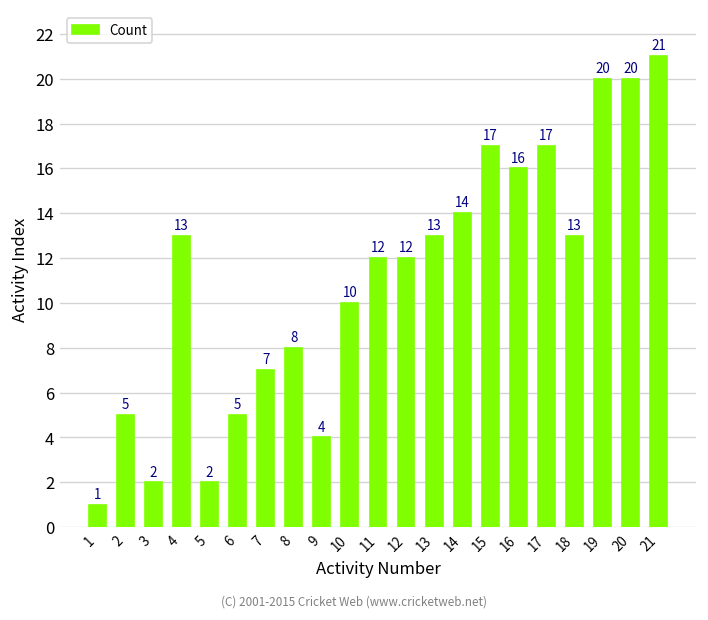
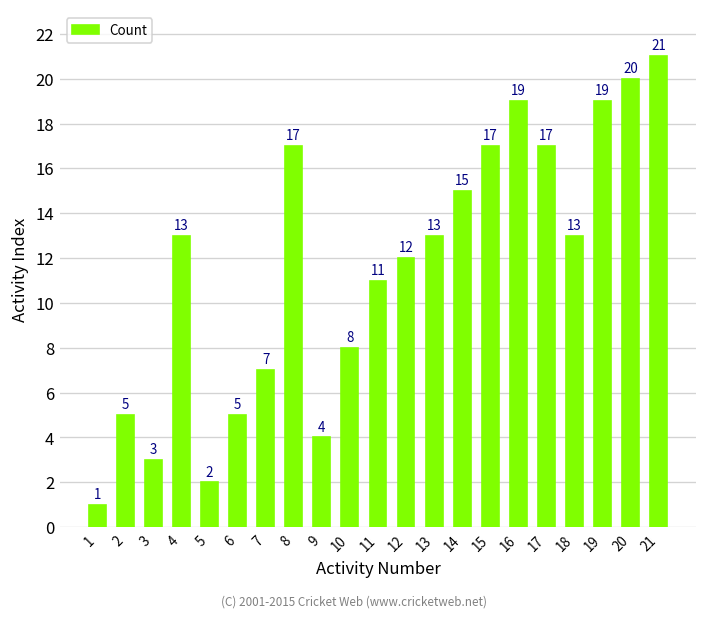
3: 2 -> 3
8: 8 -> 17
10: 10 -> 8
11: 12 -> 11
14: 14 -> 15
16: 16 -> 19
19: 20 -> 19
